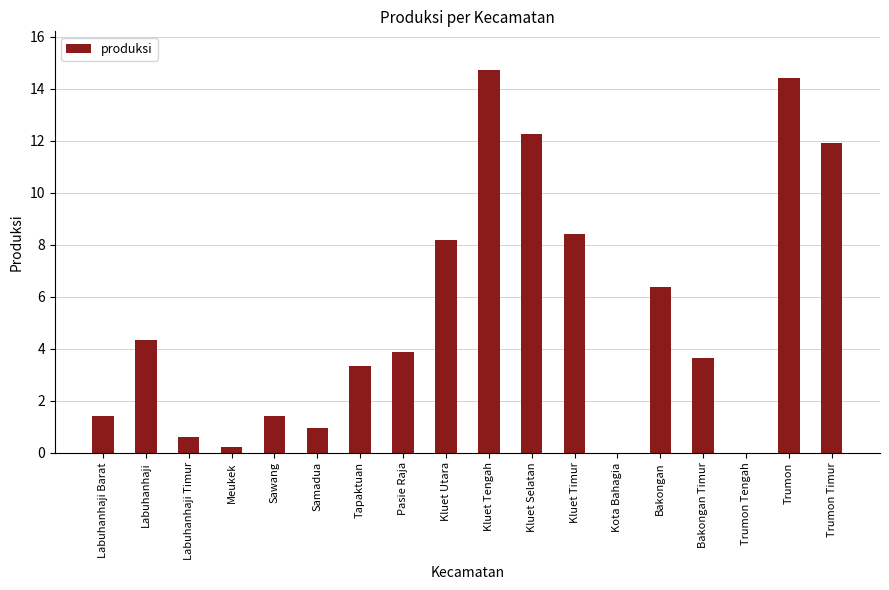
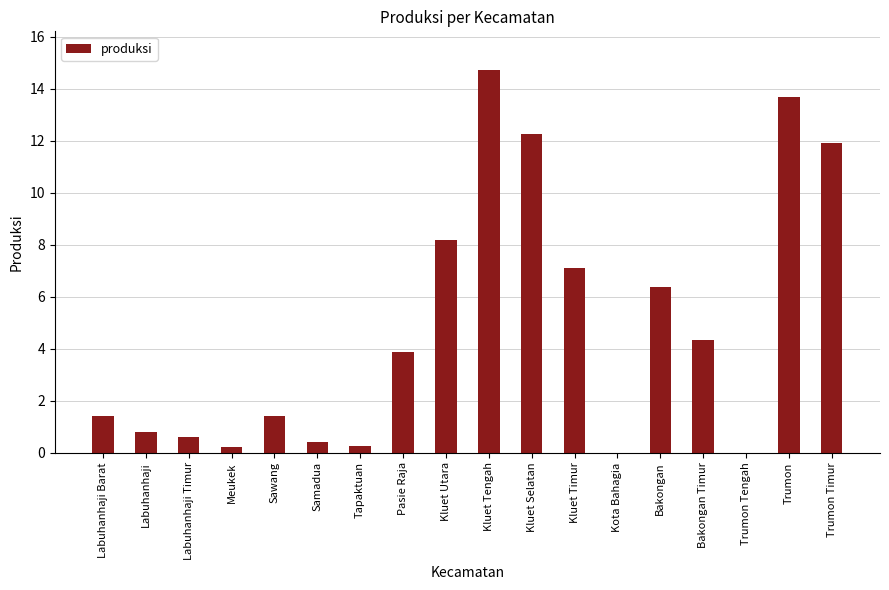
Labuhanhaji: 4.4 -> 0.8
Samadua: 1.0 -> 0.4
Tapaktuan: 3.3 -> 0.2
Kluet Timur: 8.4 -> 7.1
Bakongan Timur: 3.6 -> 4.3
Trumon: 14.4 -> 13.7
